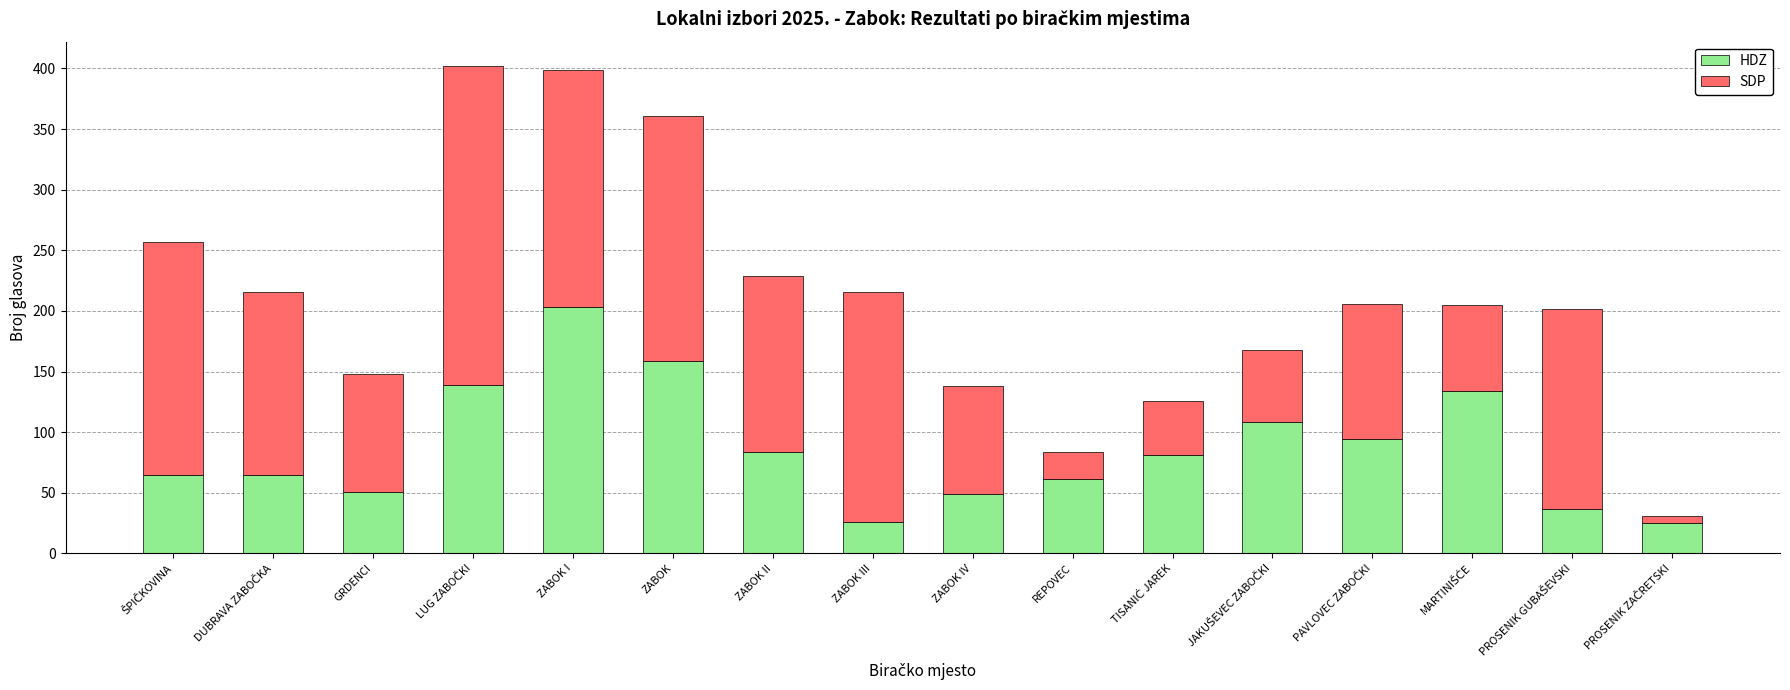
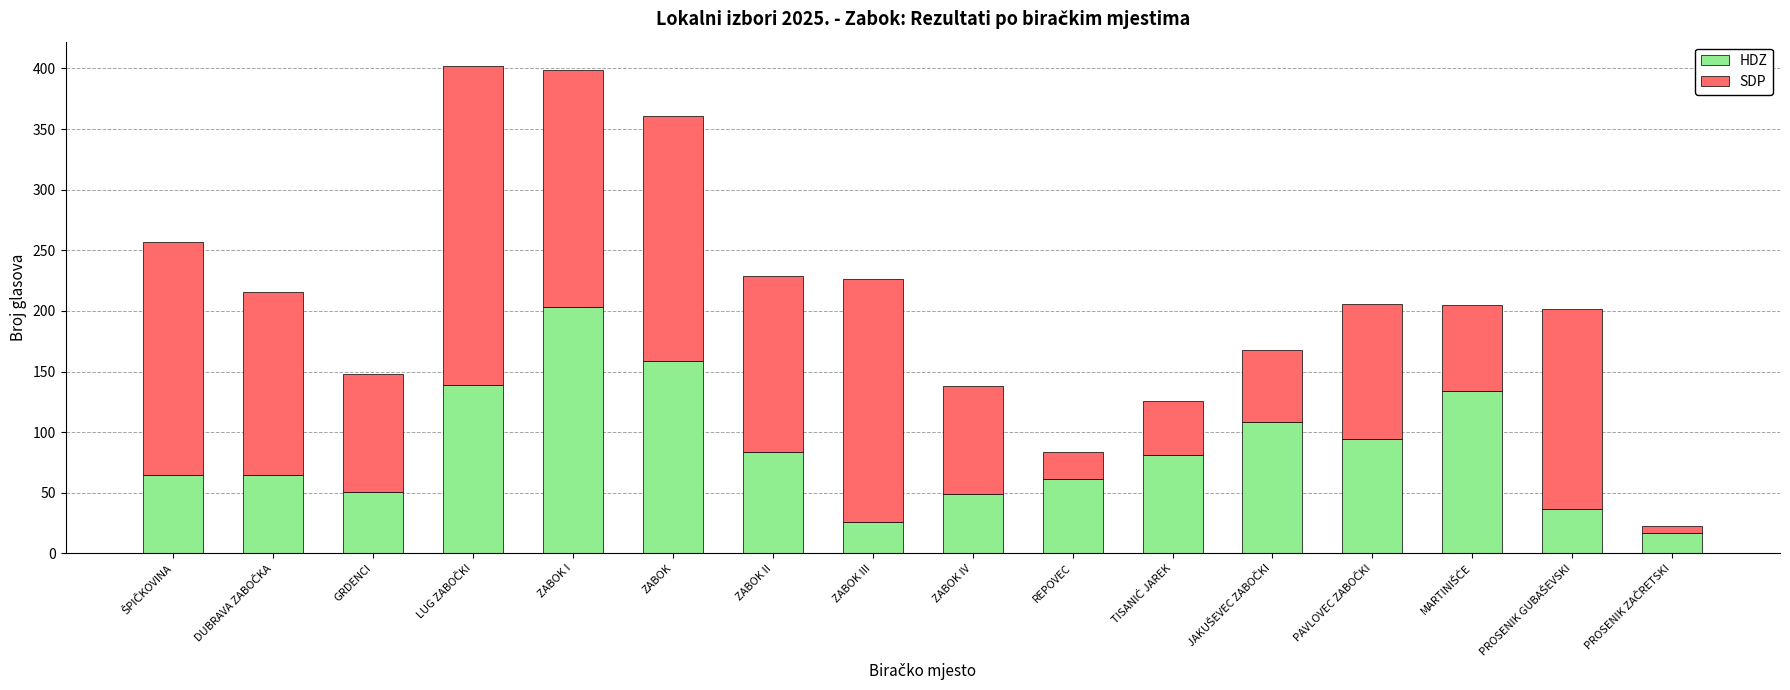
SDP, ZABOK III: 190 -> 200
HDZ, PROSENIK ZAČRETSKI: 25 -> 17
